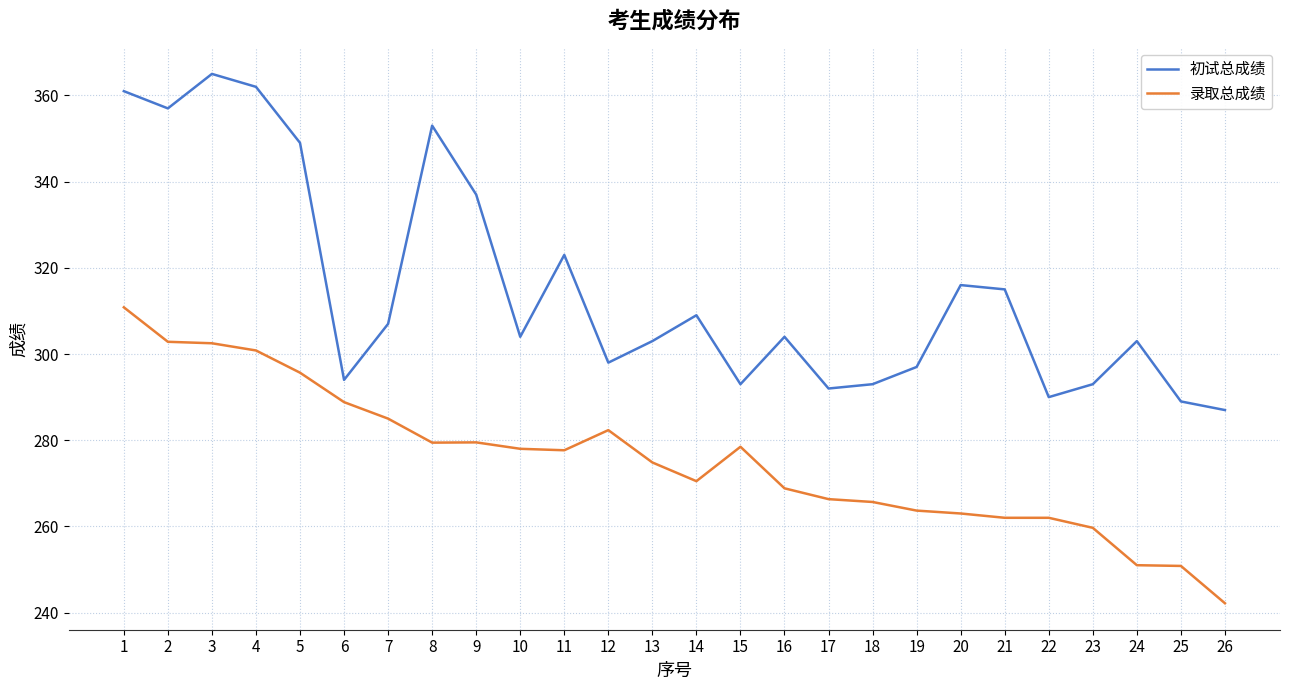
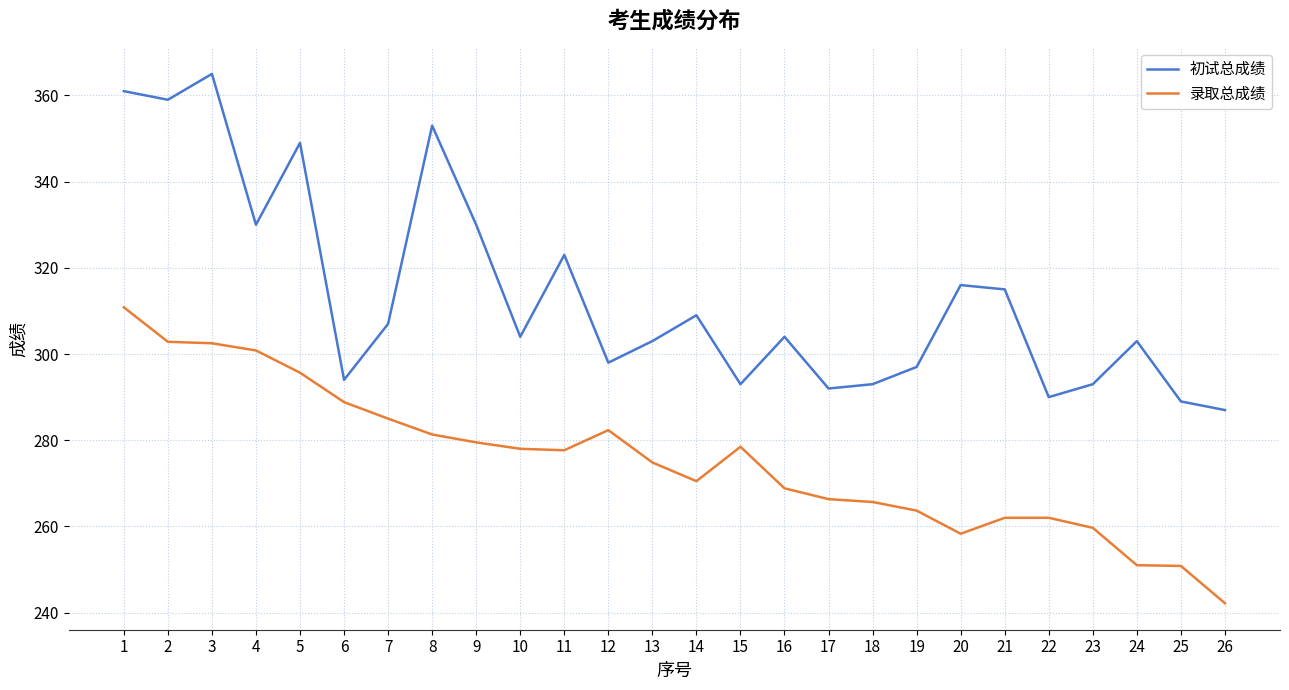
初试总成绩, 2: 357 -> 359
初试总成绩, 4: 362 -> 330
录取总成绩, 8: 279 -> 281
初试总成绩, 9: 337 -> 330
录取总成绩, 20: 263 -> 258
